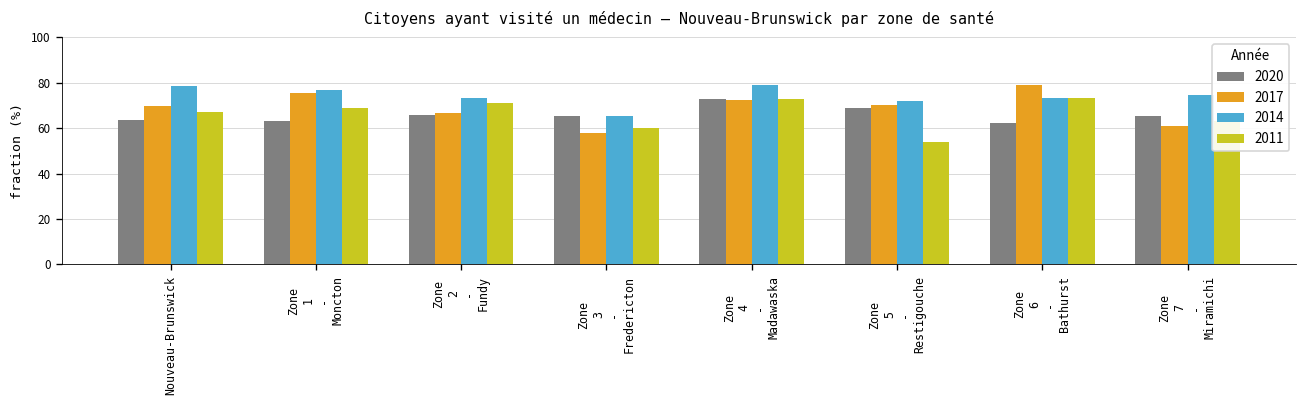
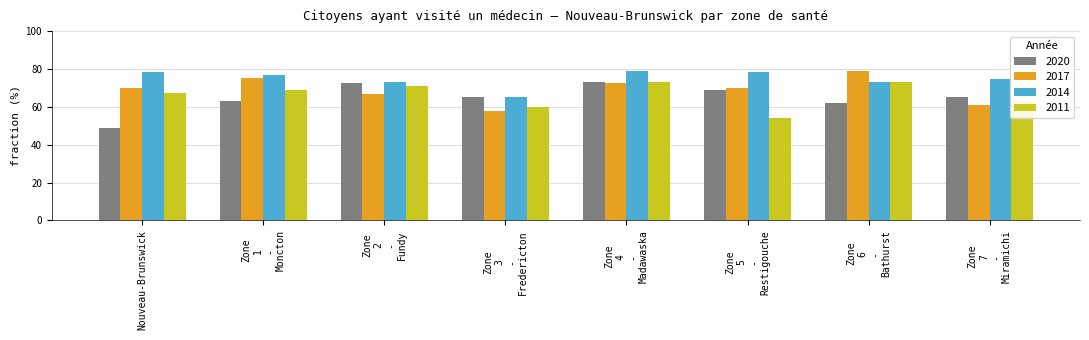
2020, Nouveau-Brunswick: 64 -> 49
2020, Zone 2 - Fundy: 66 -> 73
2014, Zone 5 - Restigouche: 72 -> 78
